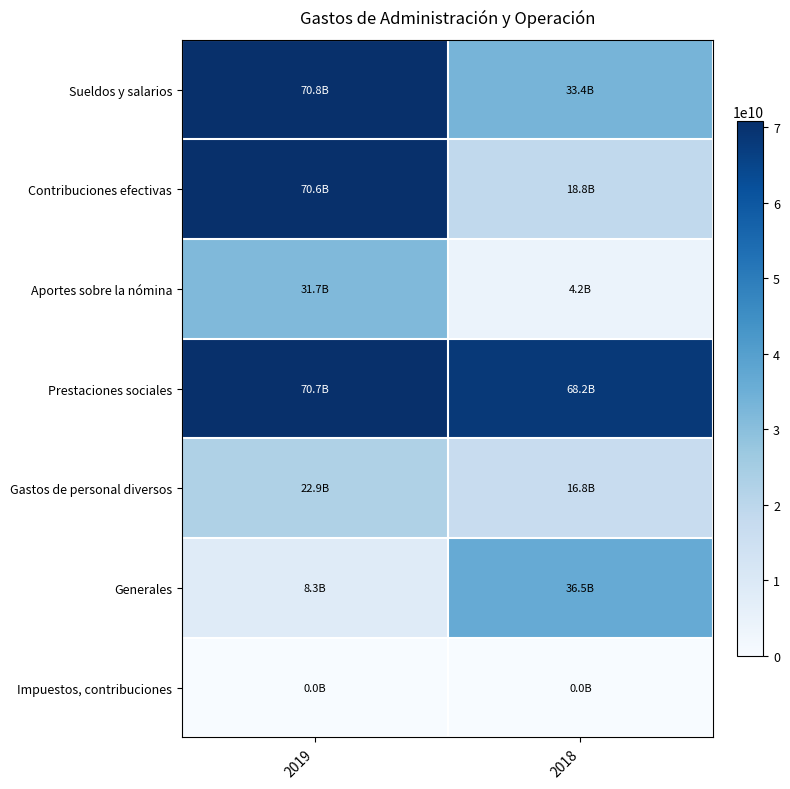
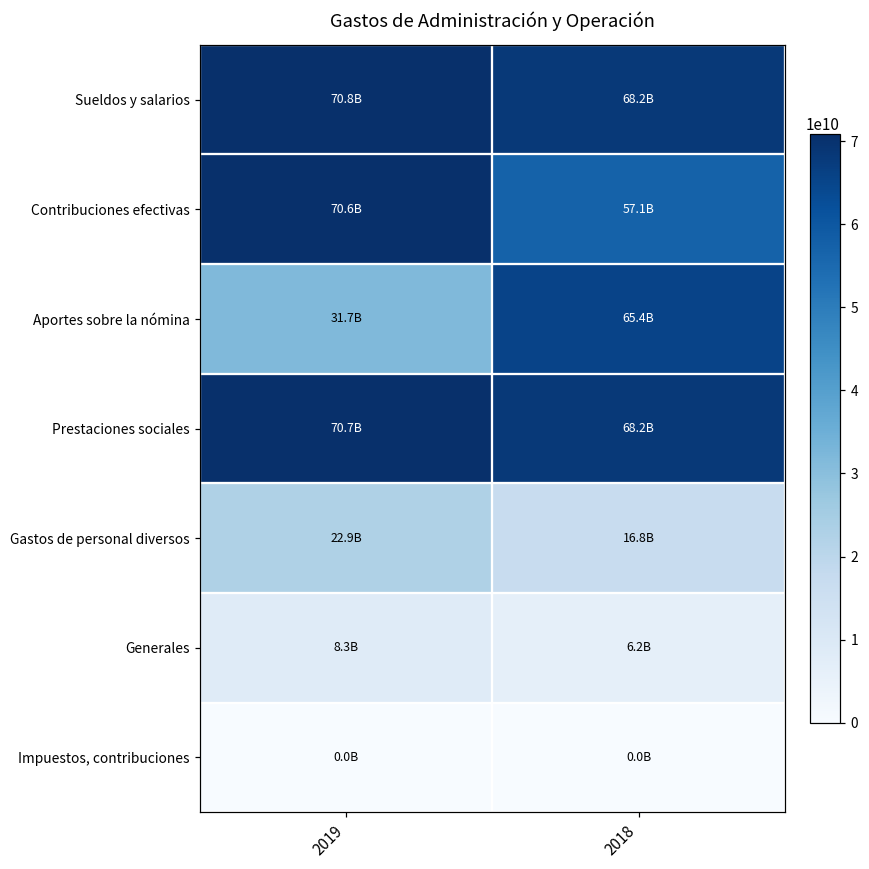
Sueldos y salarios, 2018: 33.4B -> 68.2B
Contribuciones efectivas, 2018: 18.8B -> 57.1B
Aportes sobre la nómina, 2018: 4.2B -> 65.4B
Generales, 2018: 36.5B -> 6.2B
